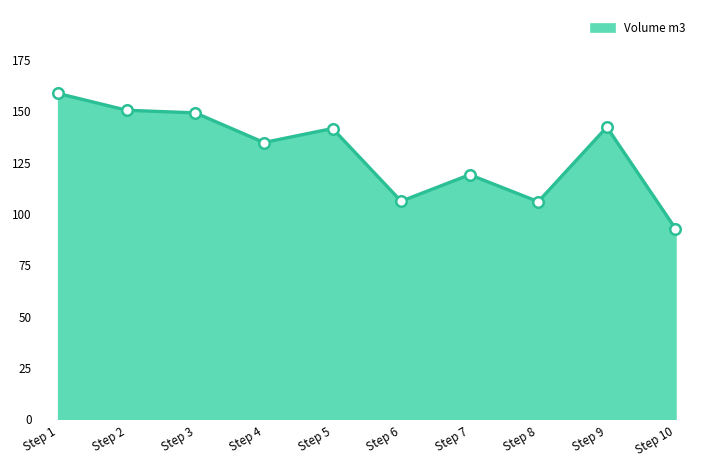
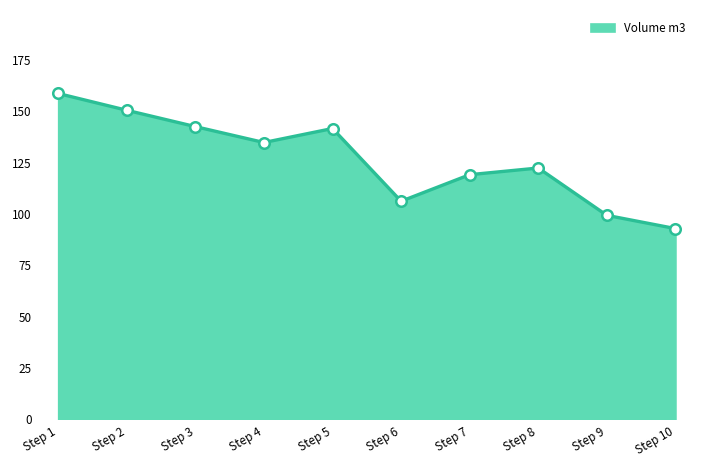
Step 3: 149 -> 143
Step 8: 106 -> 122
Step 9: 142 -> 99
